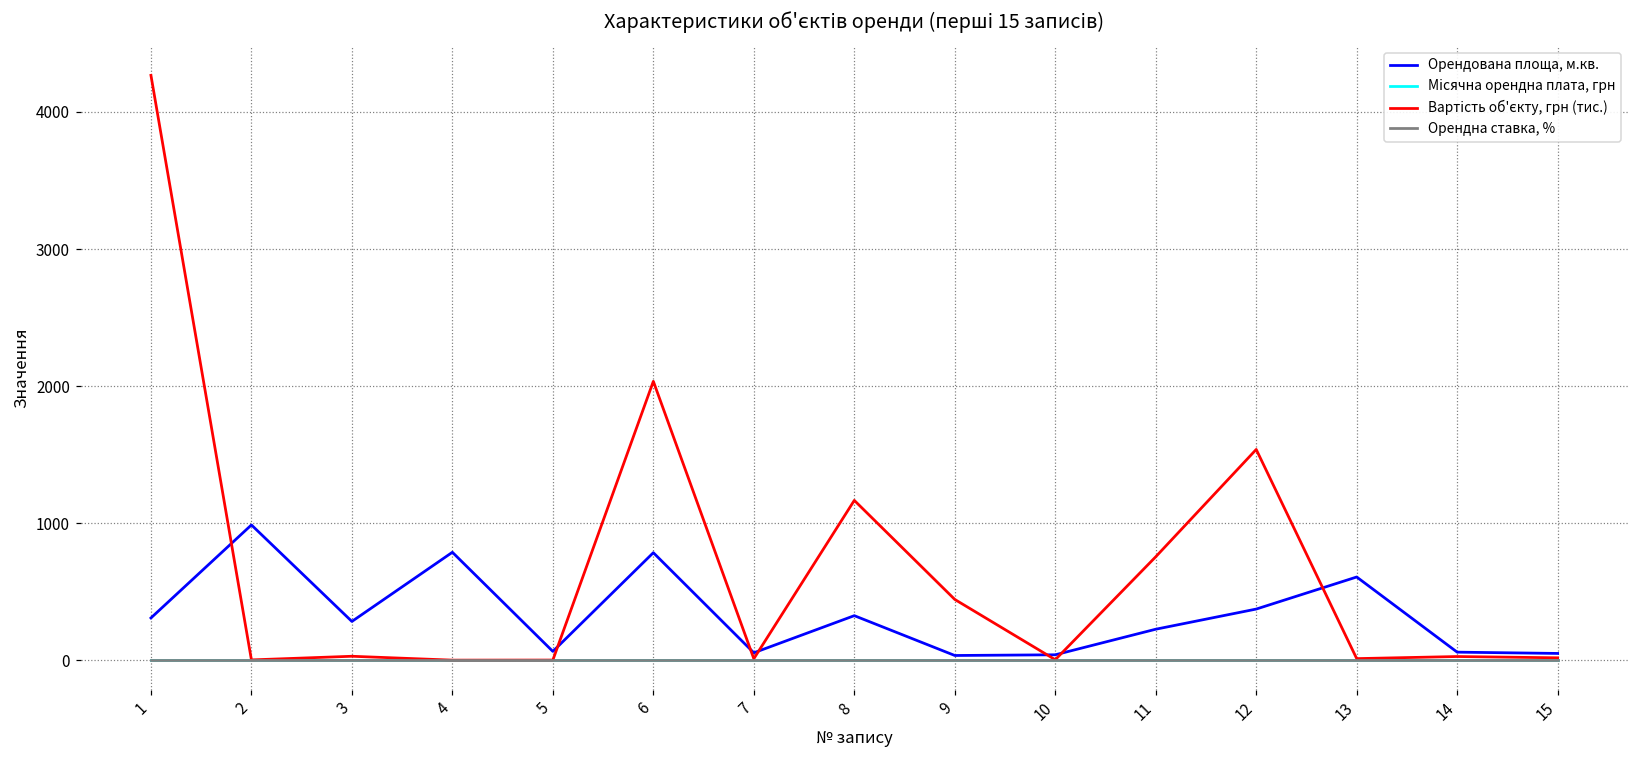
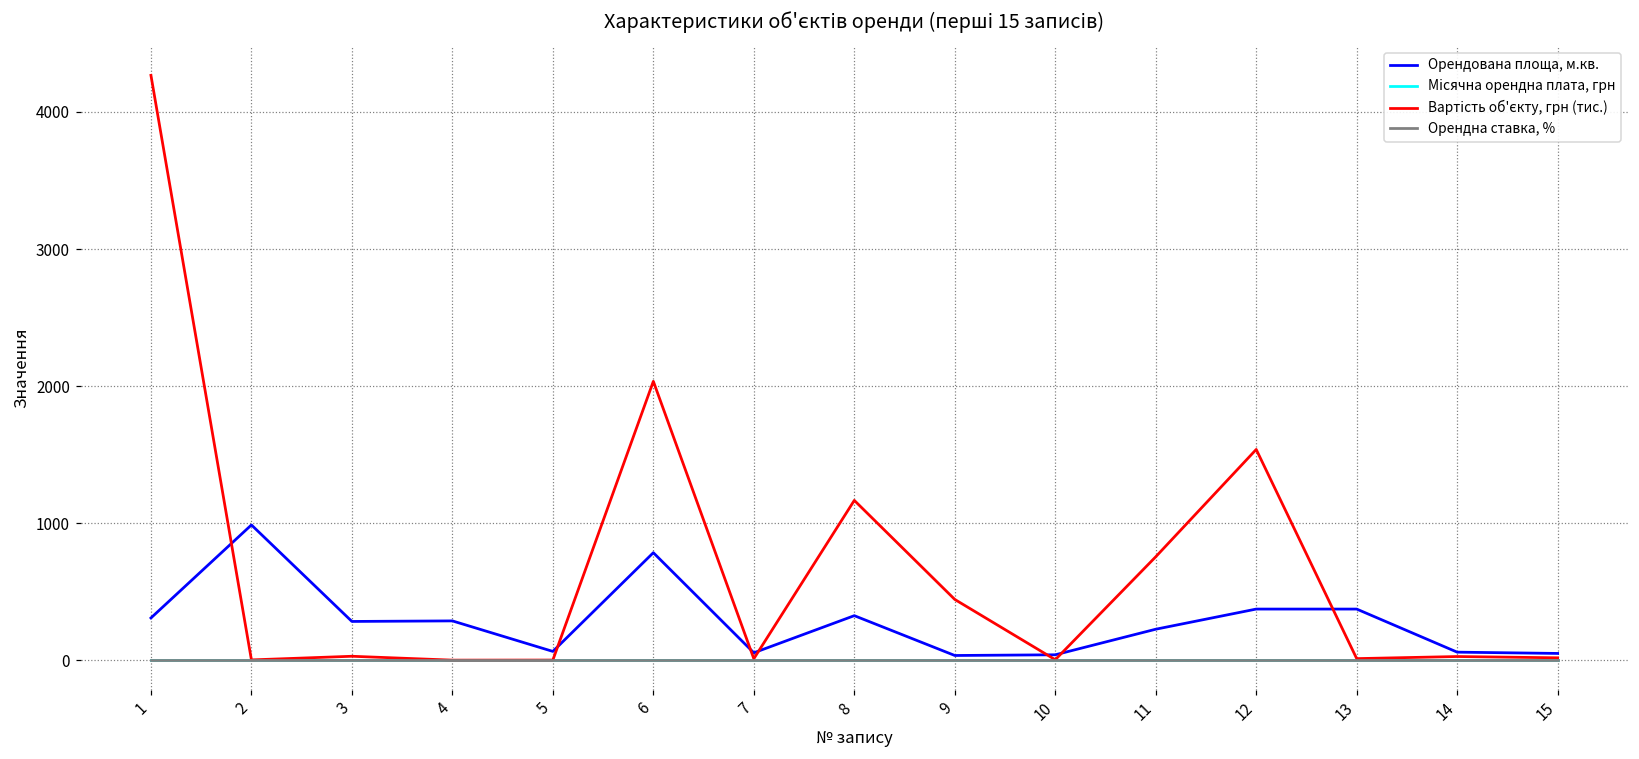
Орендована площа, м.кв., 4: 790 -> 290
Орендована площа, м.кв., 13: 610 -> 370
